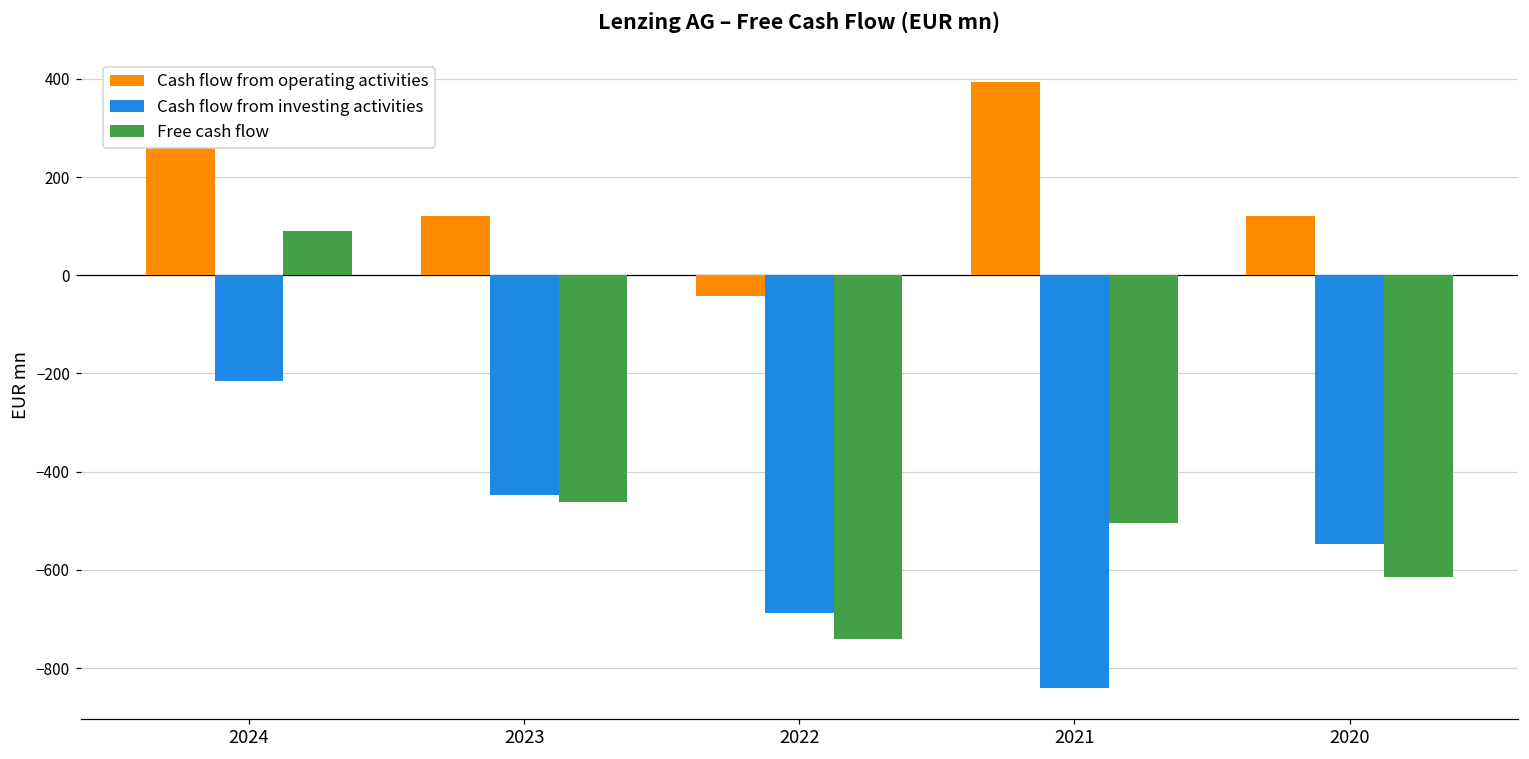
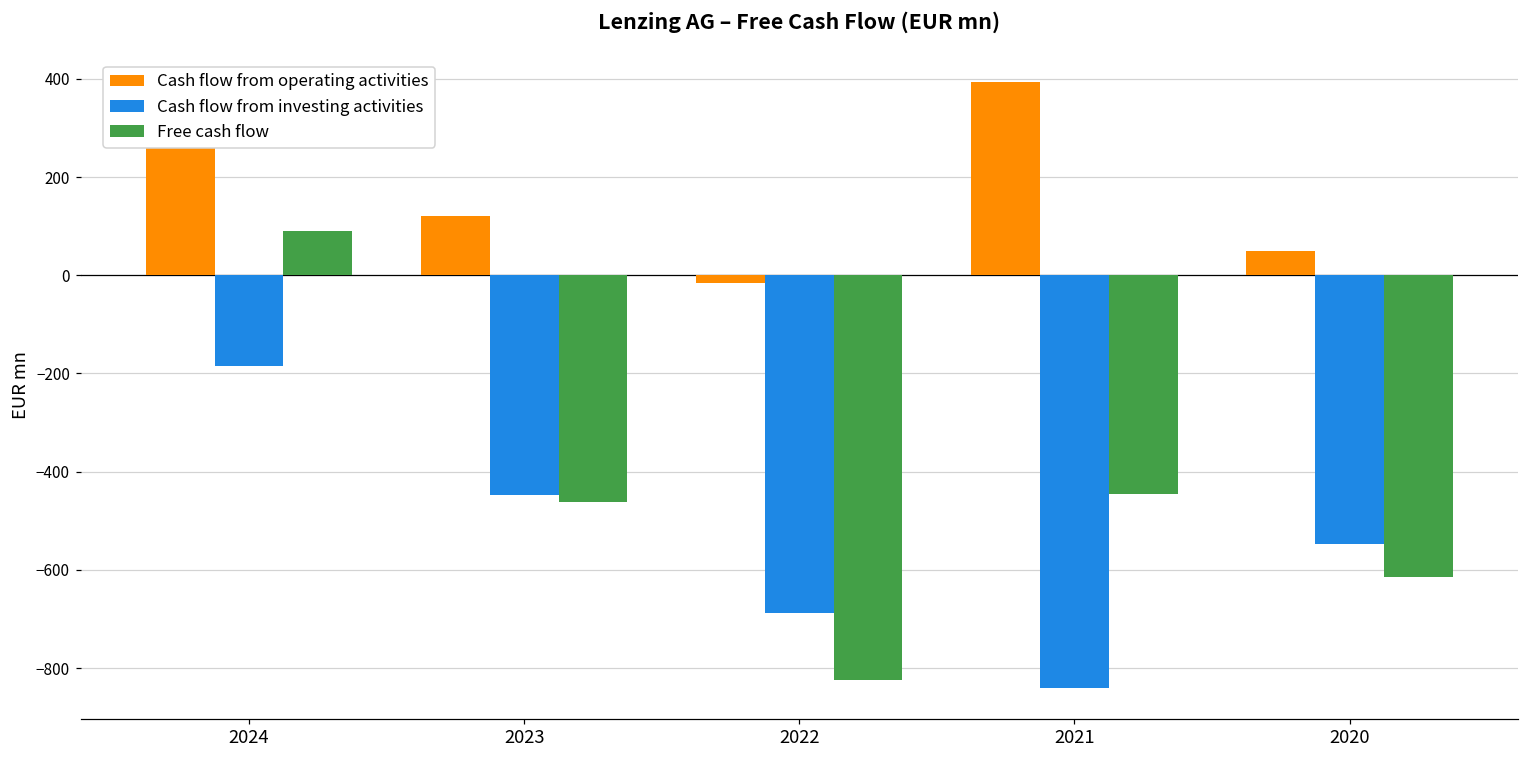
Cash flow from investing activities, 2024: -210 -> -190
Cash flow from operating activities, 2022: -40 -> -20
Free cash flow, 2022: -740 -> -820
Free cash flow, 2021: -500 -> -450
Cash flow from operating activities, 2020: 120 -> 50
